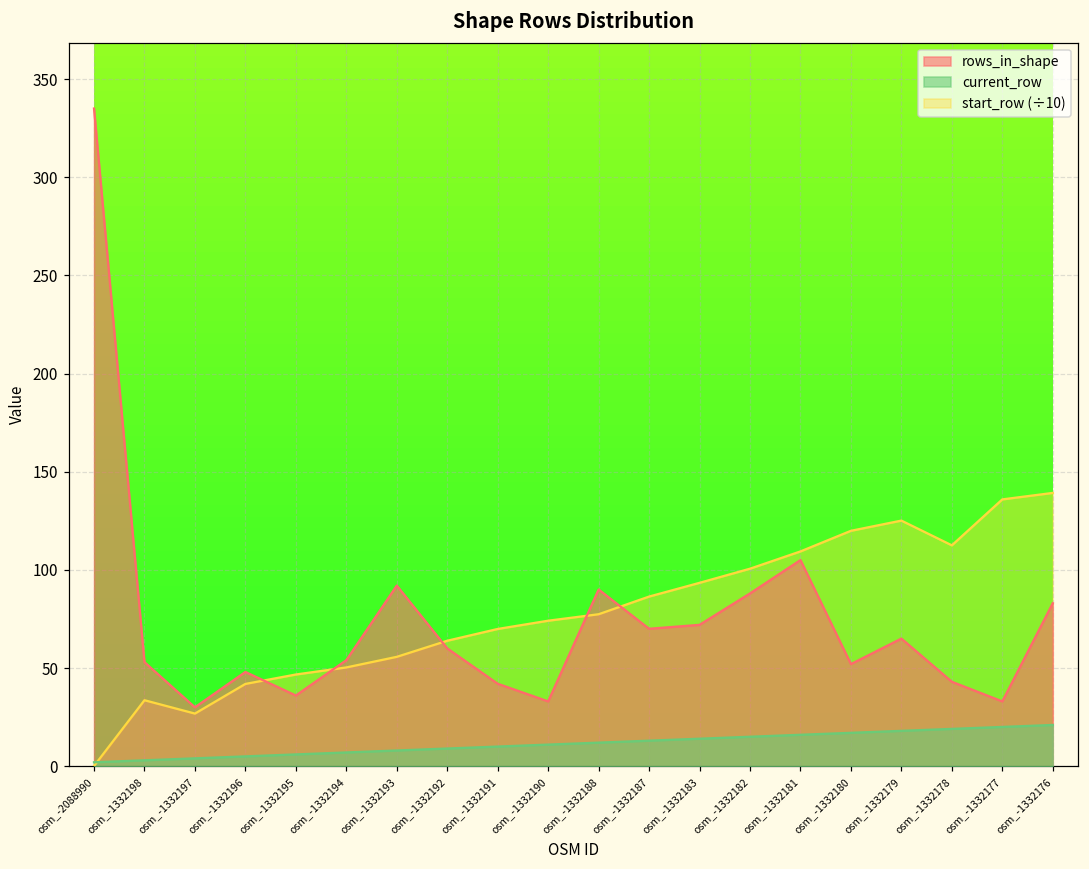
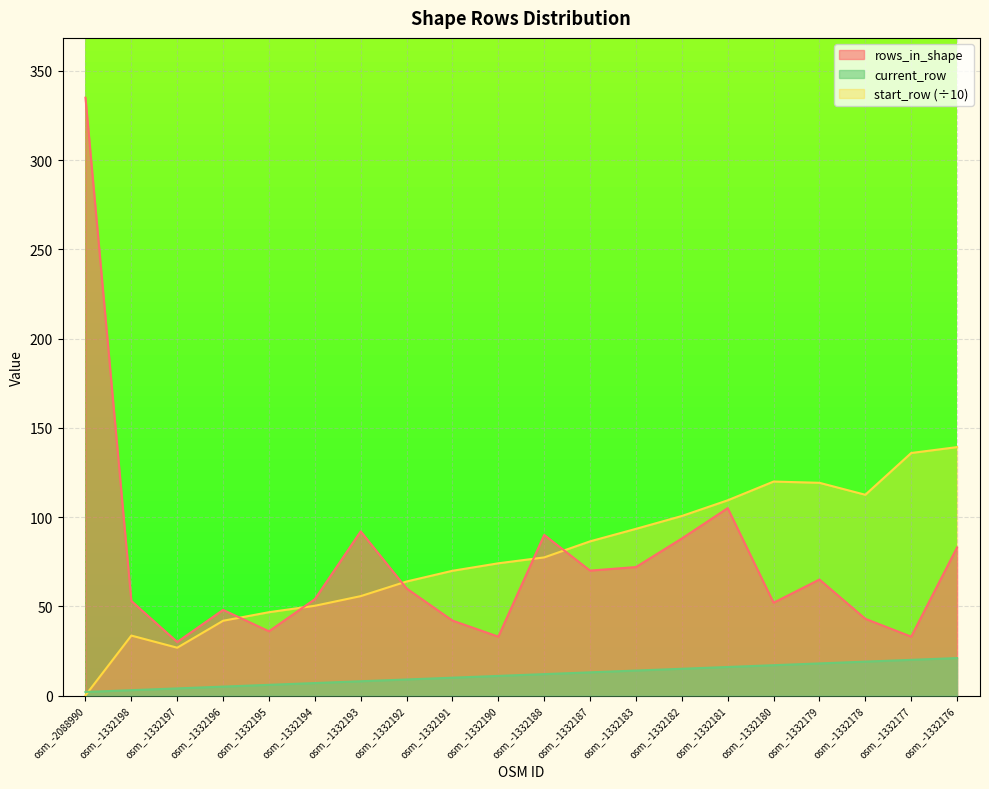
start_row (÷10), osm_-1332179: 125 -> 119
